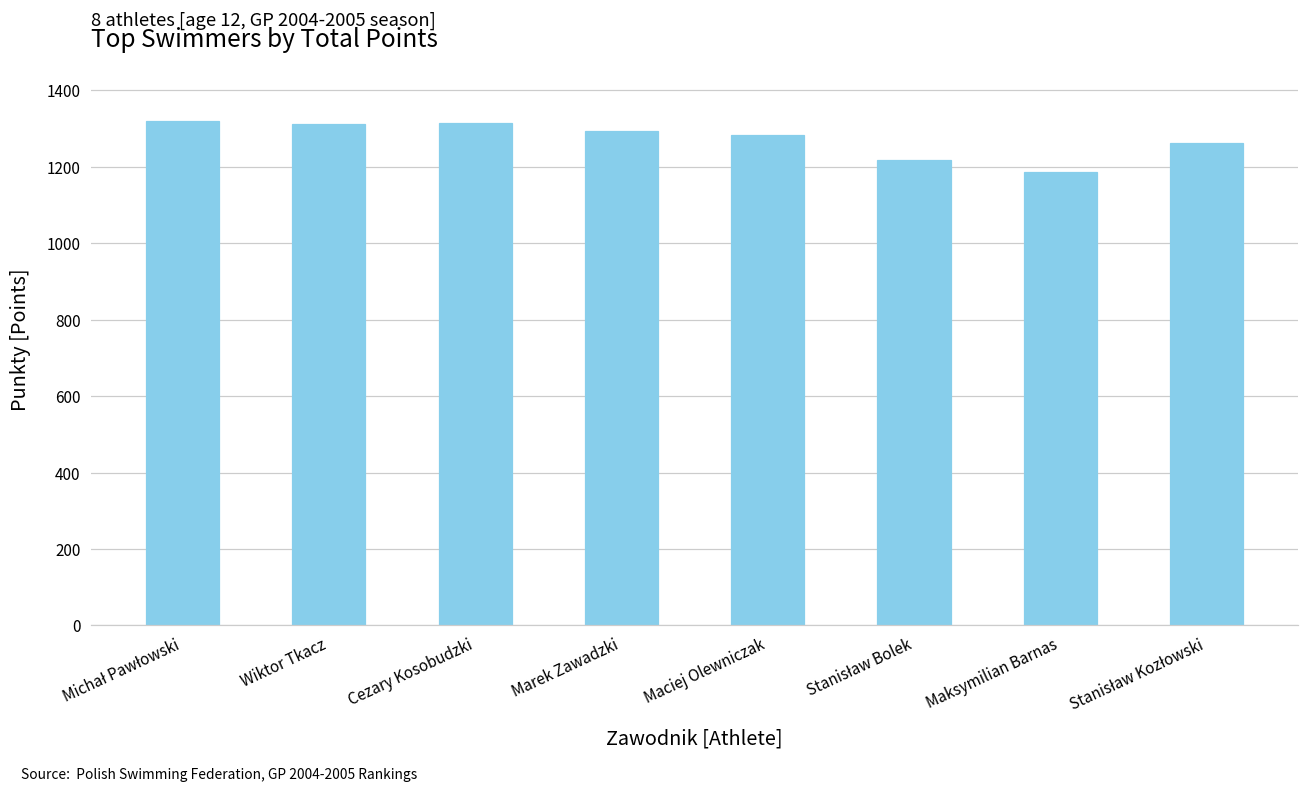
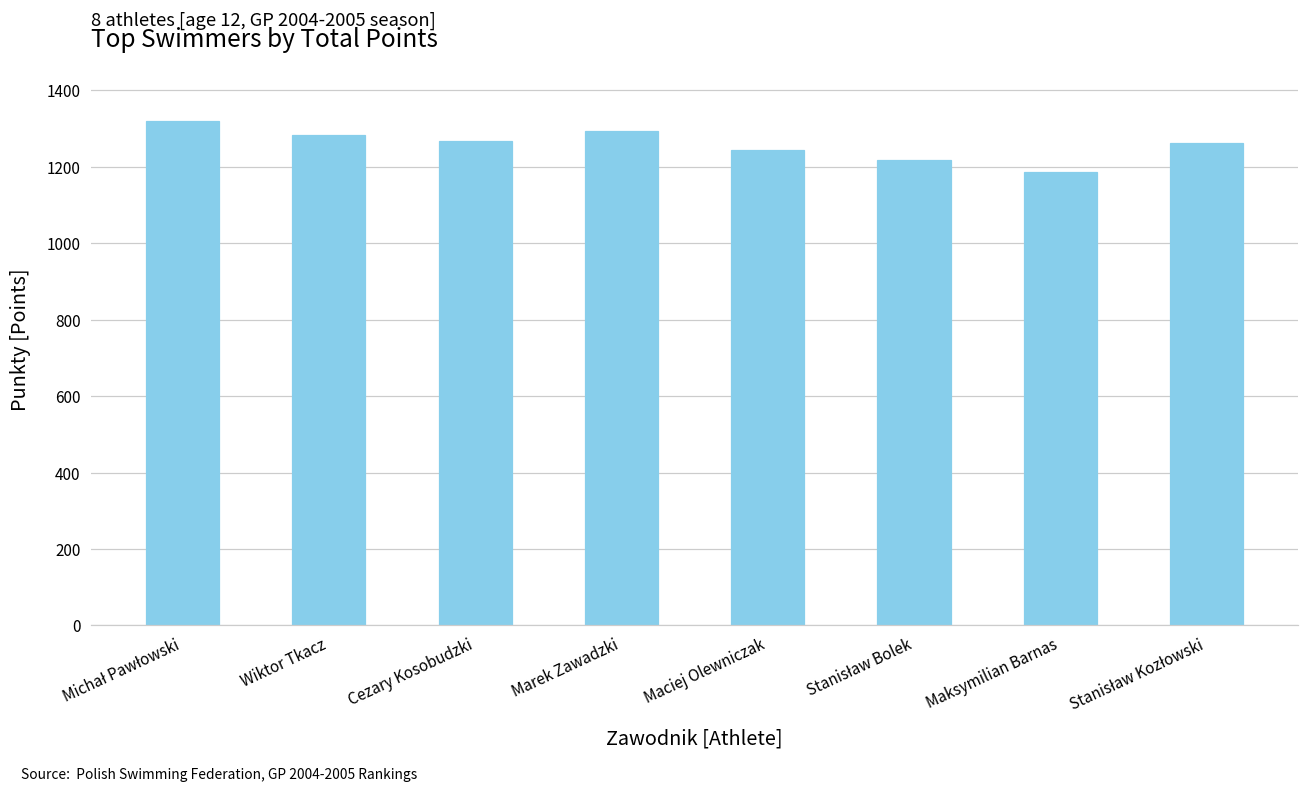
Wiktor Tkacz: 1310 -> 1280
Cezary Kosobudzki: 1310 -> 1270
Maciej Olewniczak: 1280 -> 1240
